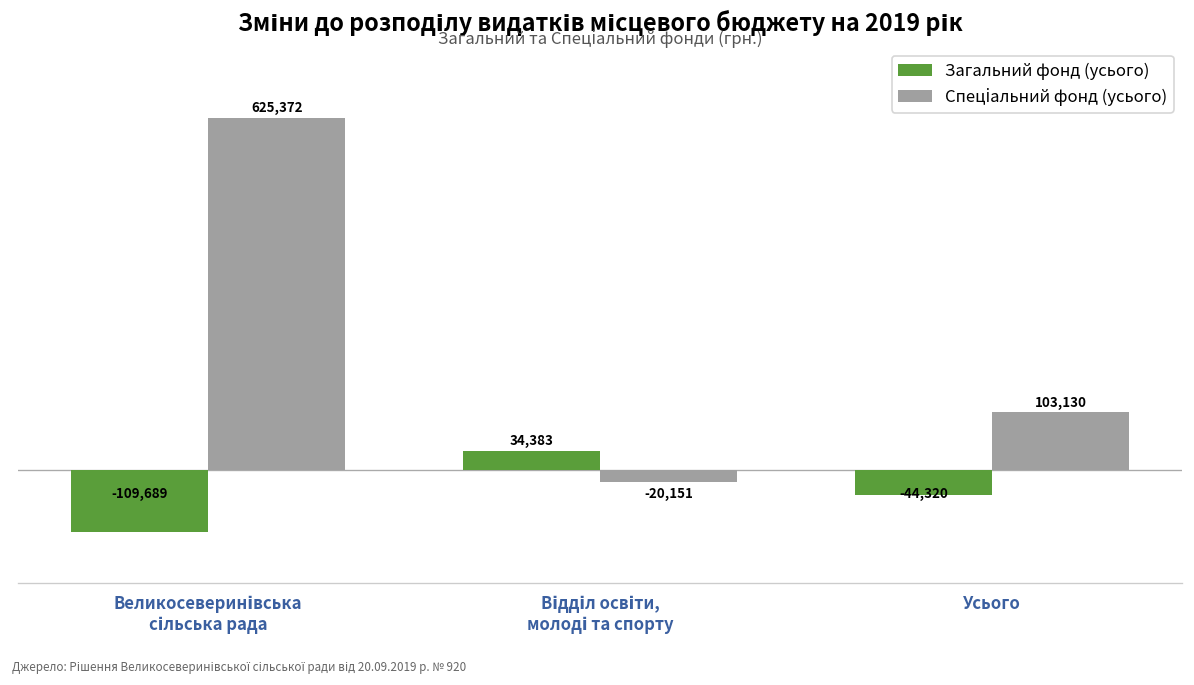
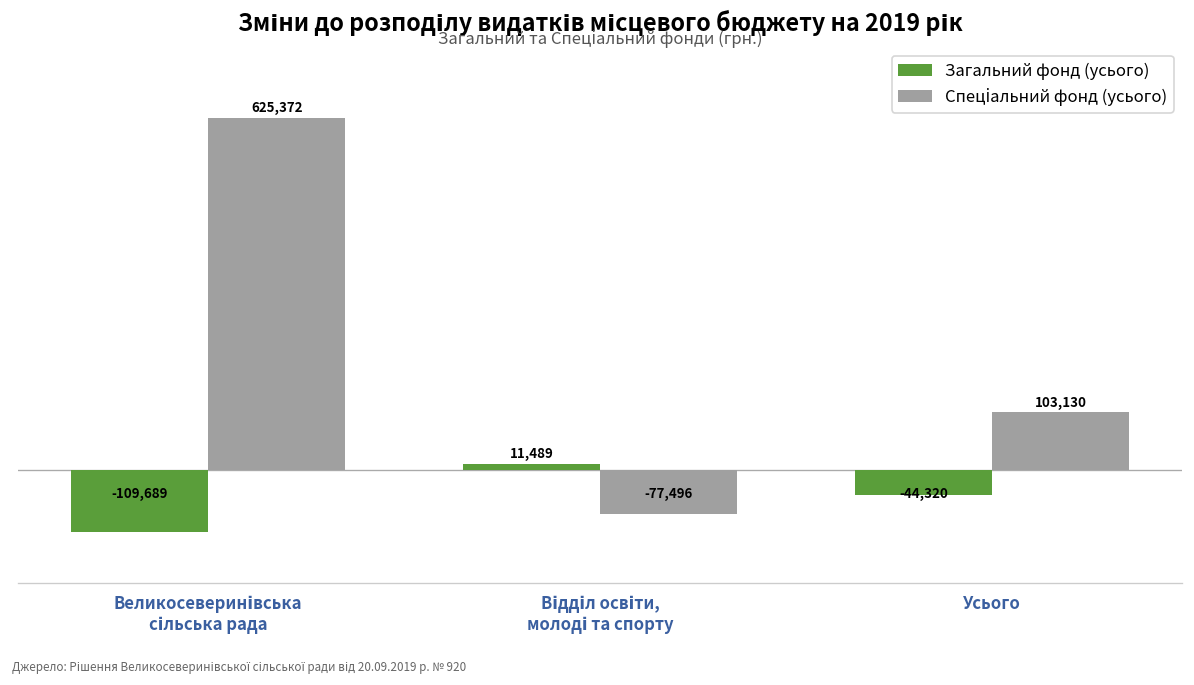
Загальний фонд (усього), Відділ освіти, молоді та спорту: 34,383 -> 11,489
Спеціальний фонд (усього), Відділ освіти, молоді та спорту: -20,151 -> -77,496
